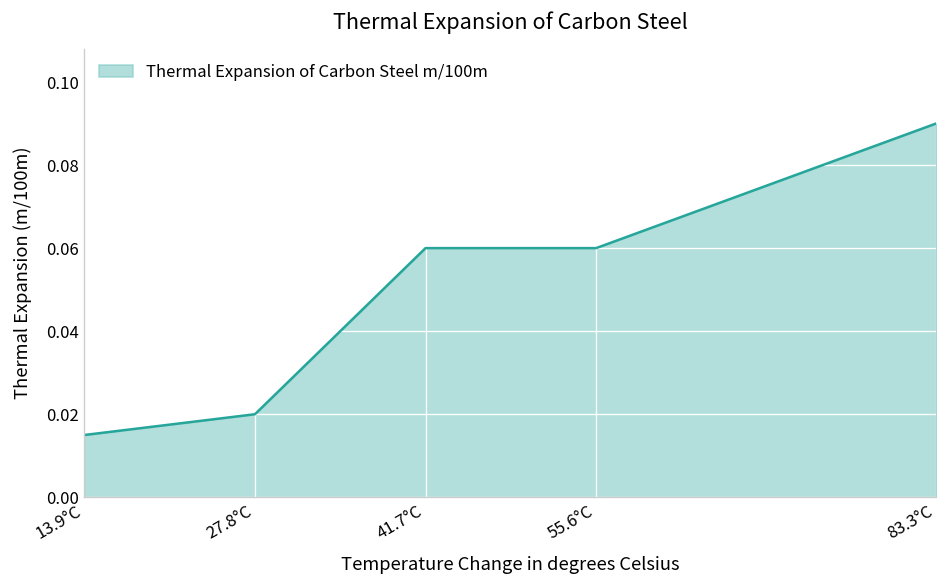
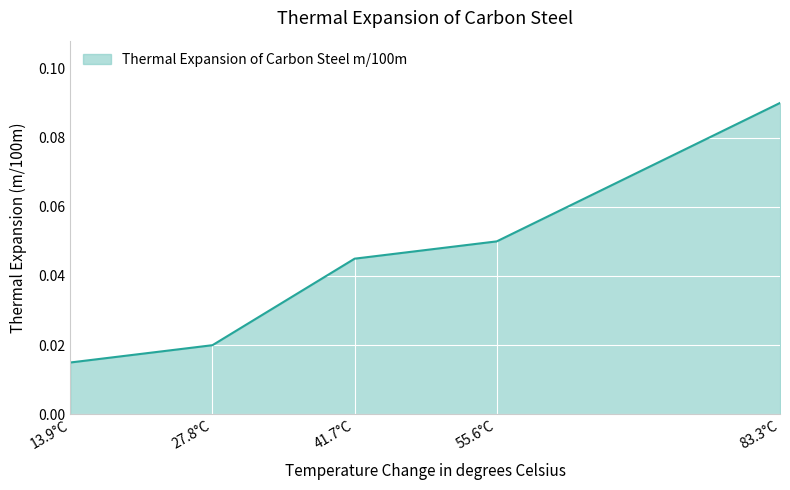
41.7°C: 0.060 -> 0.045
55.6°C: 0.06 -> 0.05
